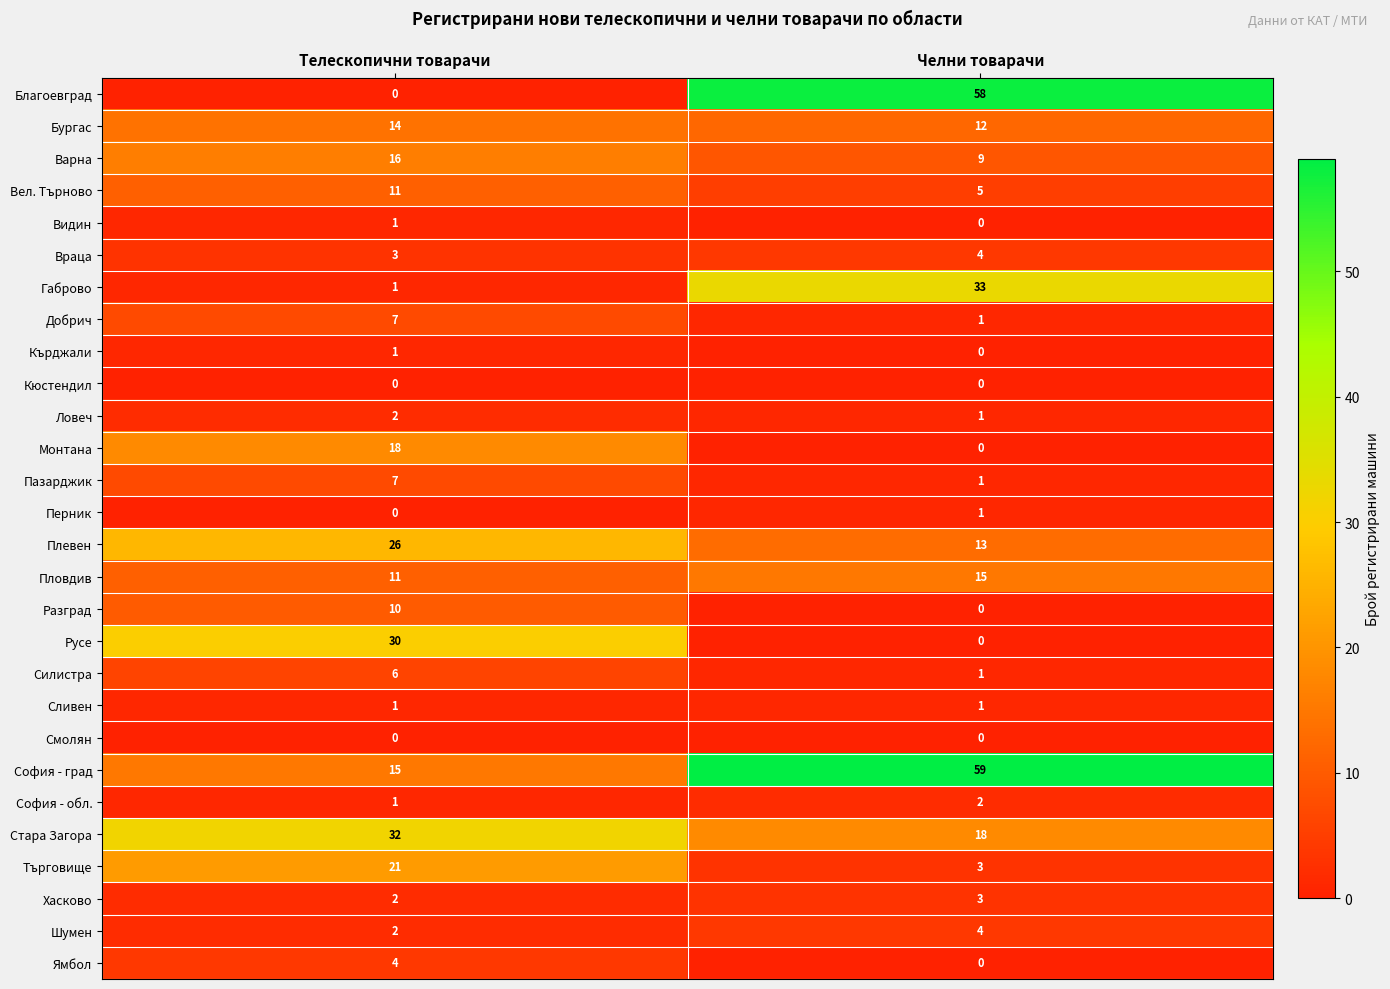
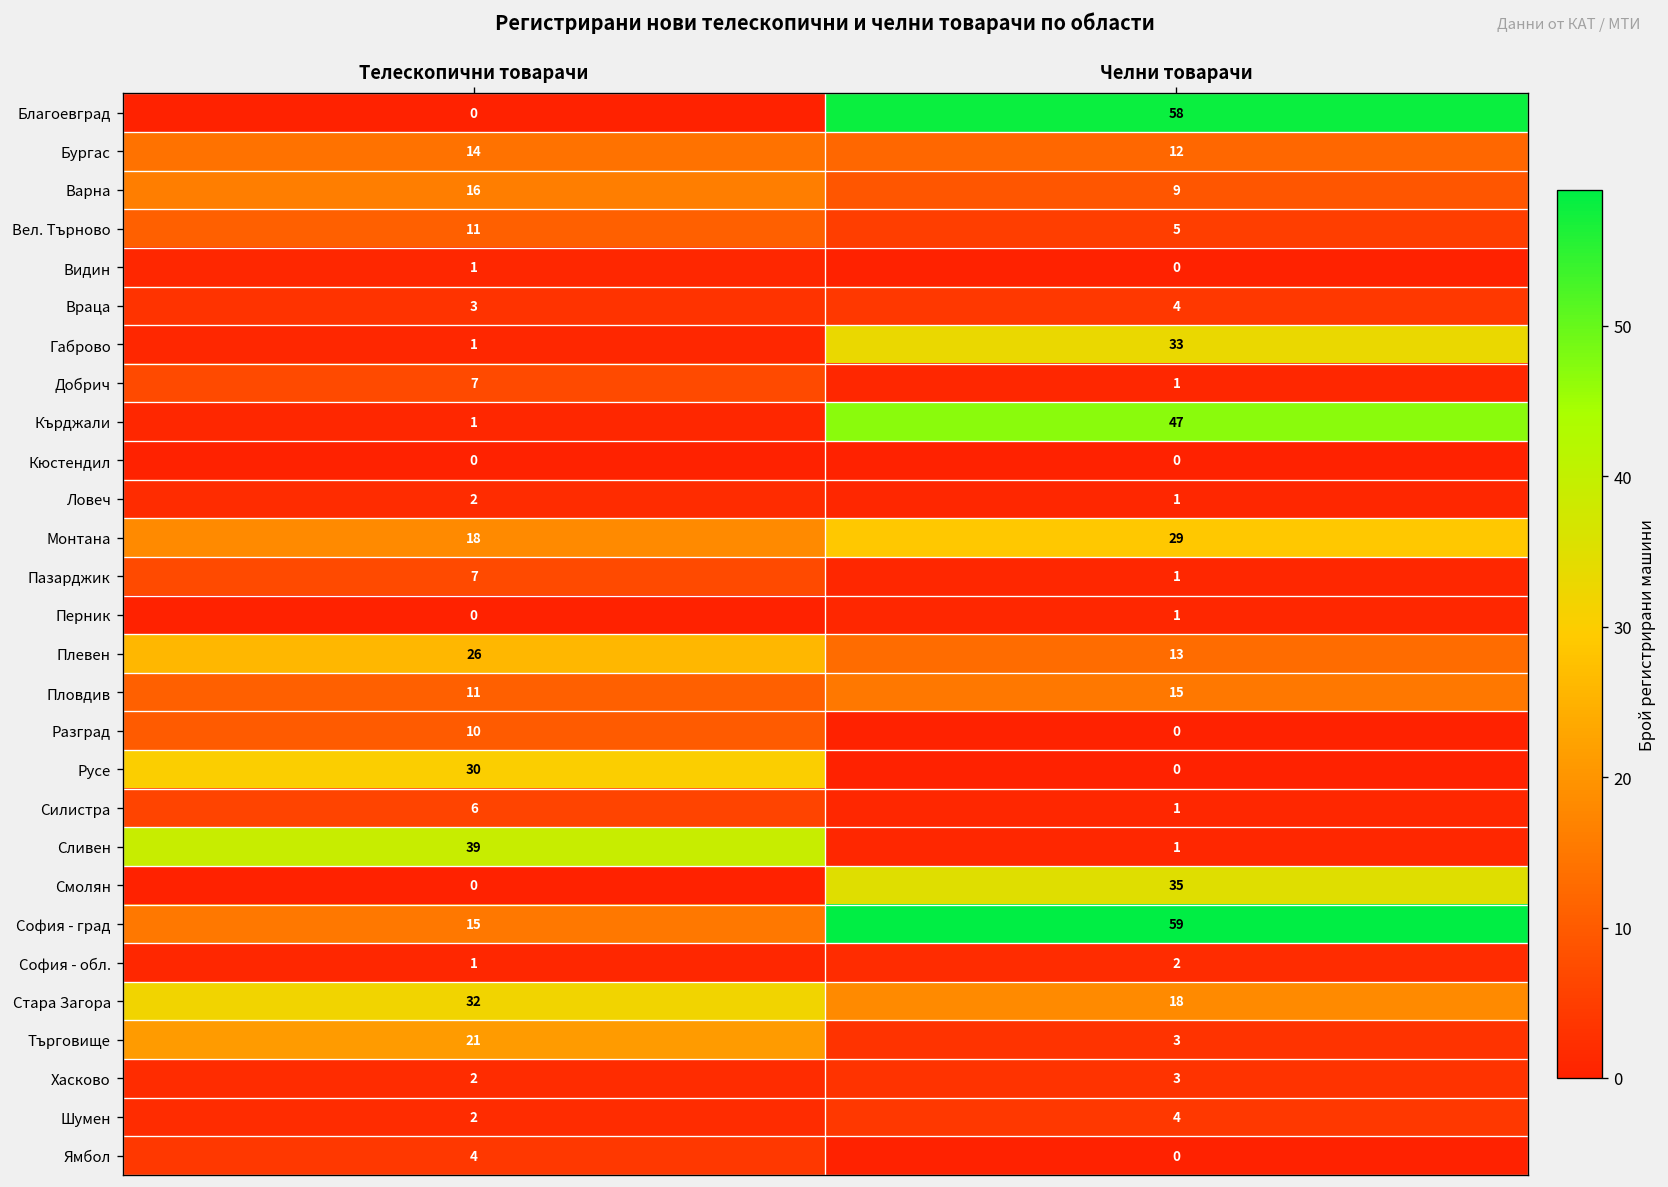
Кърджали, Челни товарачи: 0 -> 47
Монтана, Челни товарачи: 0 -> 29
Сливен, Телескопични товарачи: 1 -> 39
Смолян, Челни товарачи: 0 -> 35
